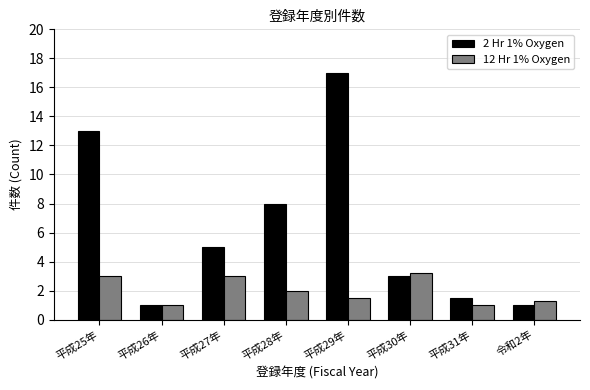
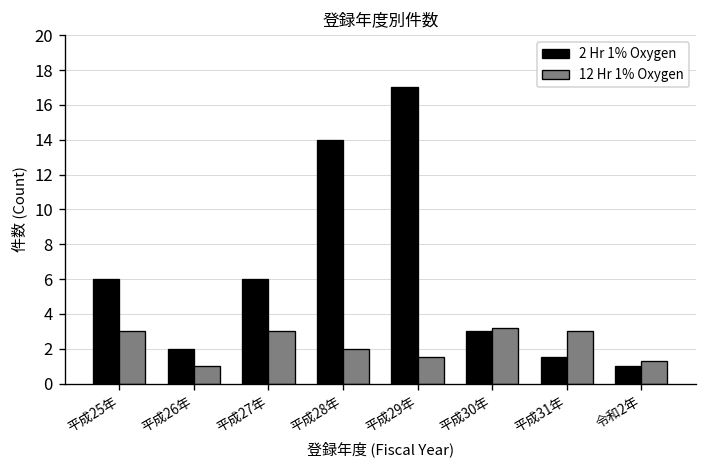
2 Hr 1% Oxygen, 平成25年: 13 -> 6
2 Hr 1% Oxygen, 平成26年: 1 -> 2
2 Hr 1% Oxygen, 平成27年: 5 -> 6
2 Hr 1% Oxygen, 平成28年: 8 -> 14
12 Hr 1% Oxygen, 平成31年: 1 -> 3
